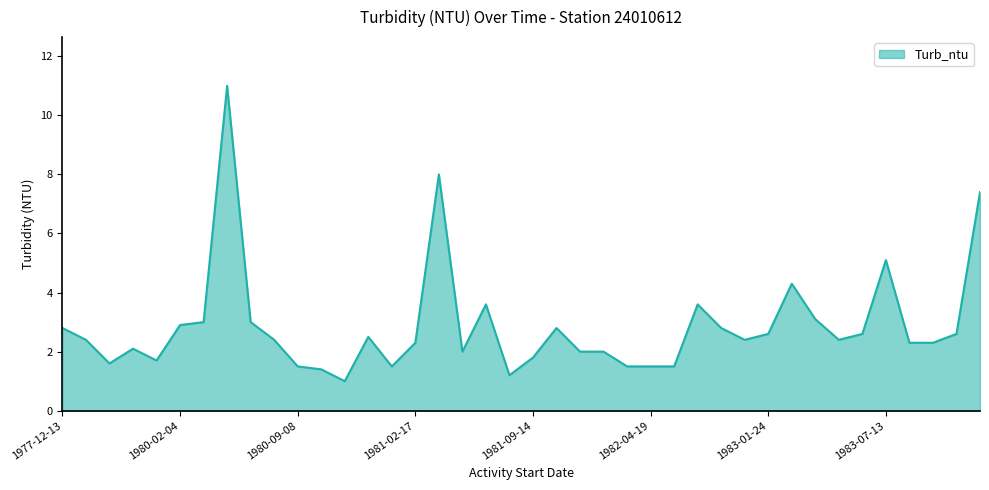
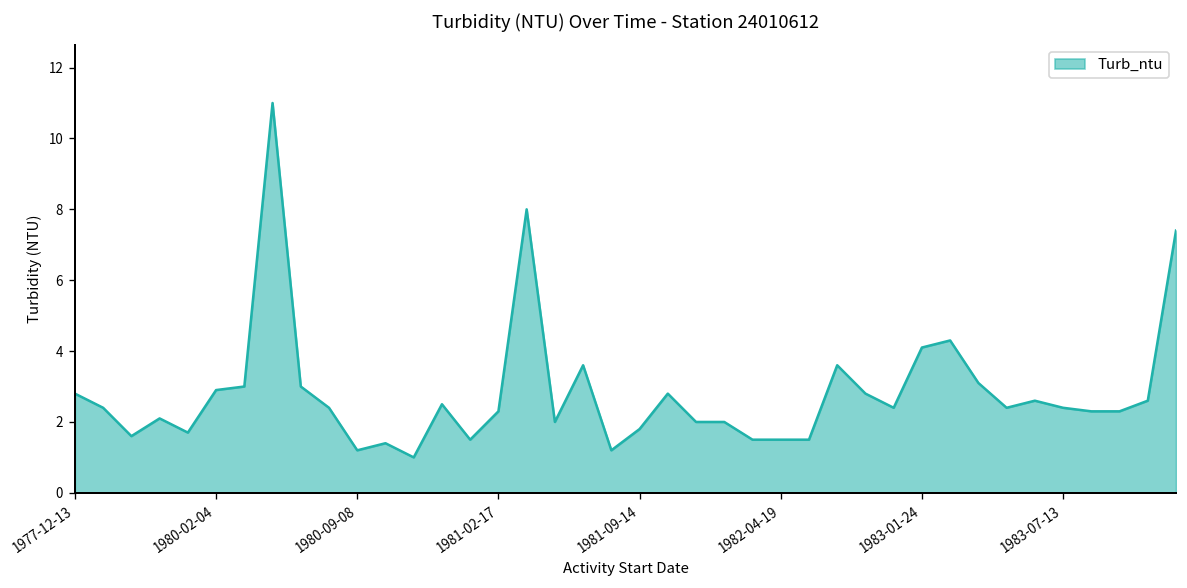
1980-09-08: 1.5 -> 1.2
1983-01-24: 2.6 -> 4.1
1983-07-13: 5.1 -> 2.4
